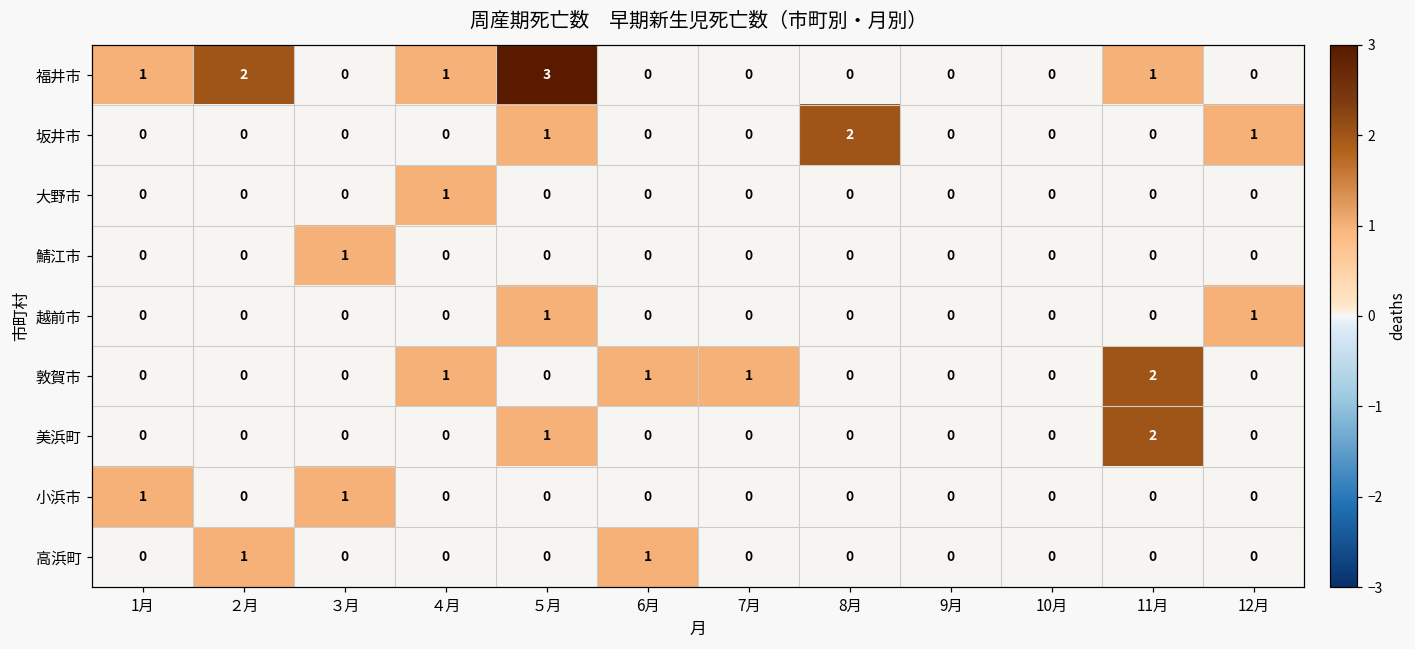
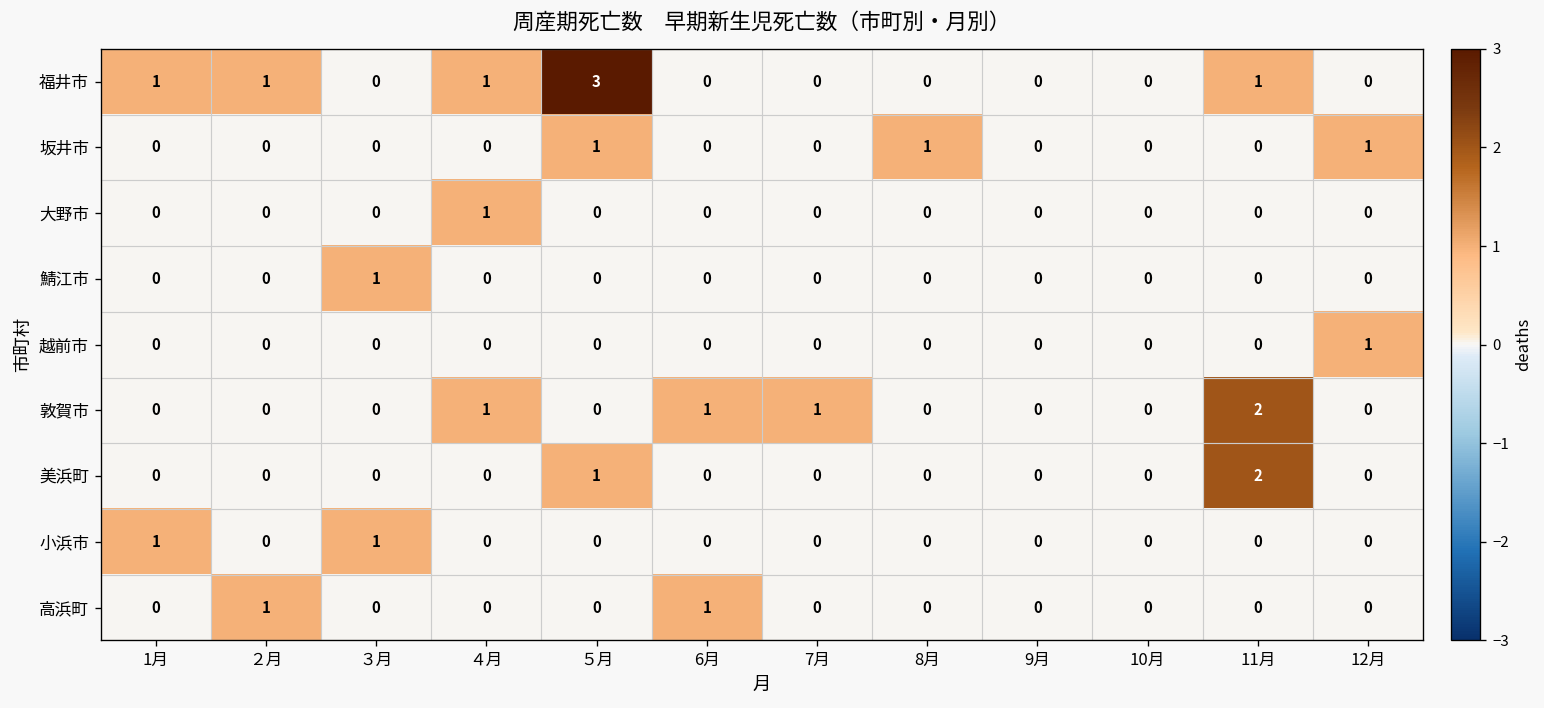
福井市, ２月: 2 -> 1
坂井市, 8月: 2 -> 1
越前市, ５月: 1 -> 0
